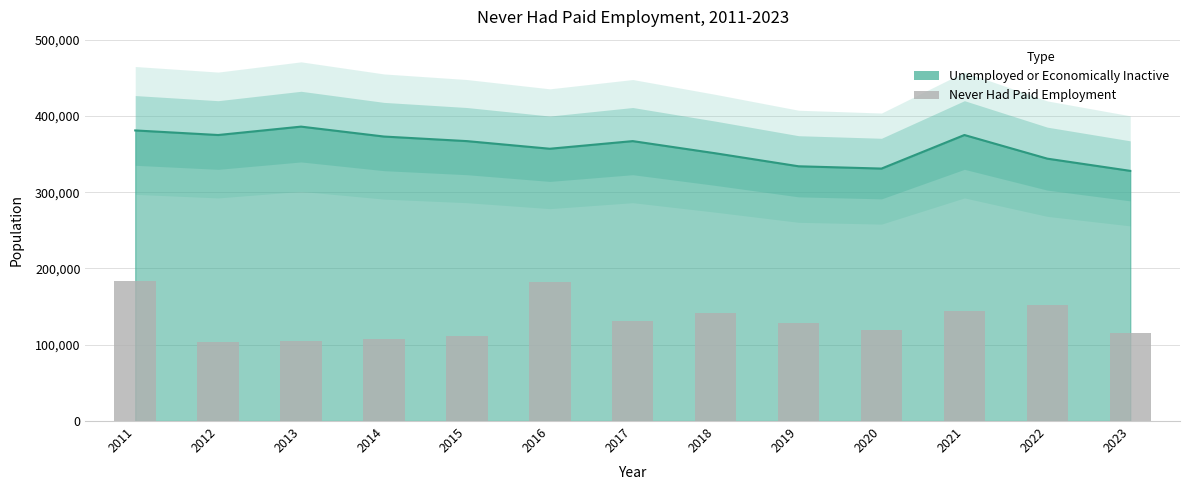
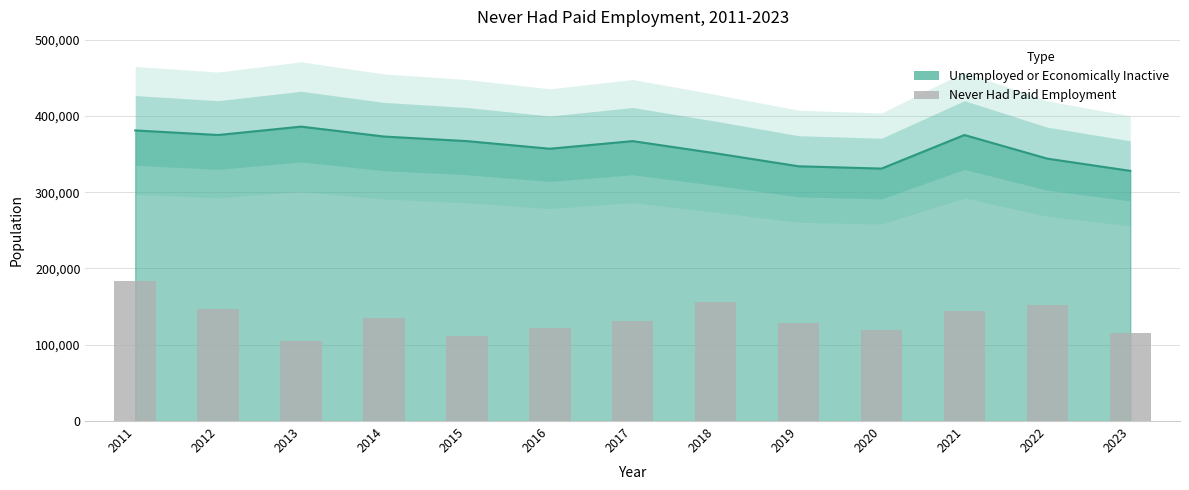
Never Had Paid Employment, 2012: 100,000 -> 150,000
Never Had Paid Employment, 2014: 110,000 -> 140,000
Never Had Paid Employment, 2016: 180,000 -> 120,000
Never Had Paid Employment, 2018: 140,000 -> 160,000
